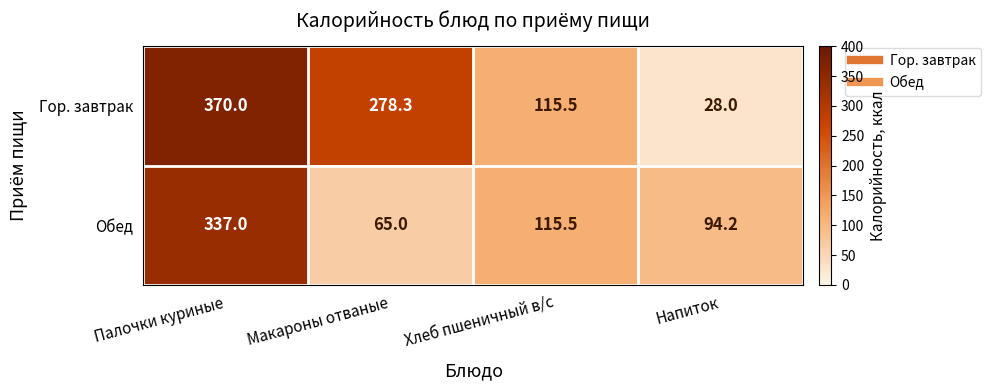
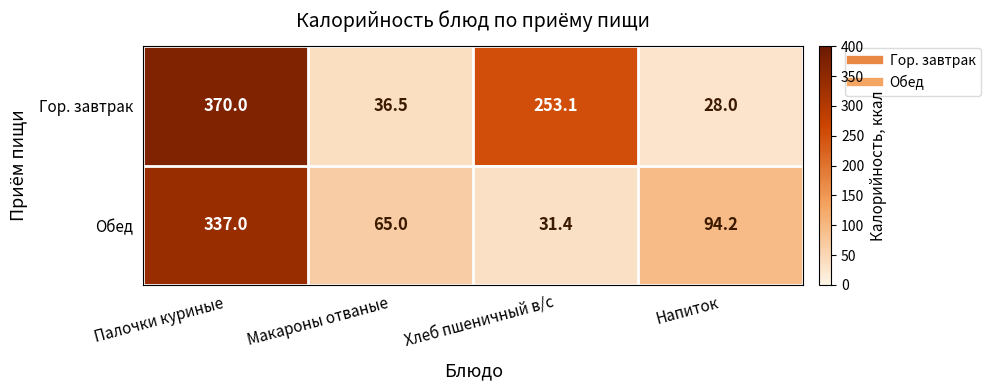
Гор. завтрак, Макароны отваные: 278.3 -> 36.5
Гор. завтрак, Хлеб пшеничный в/с: 115.5 -> 253.1
Обед, Хлеб пшеничный в/с: 115.5 -> 31.4
